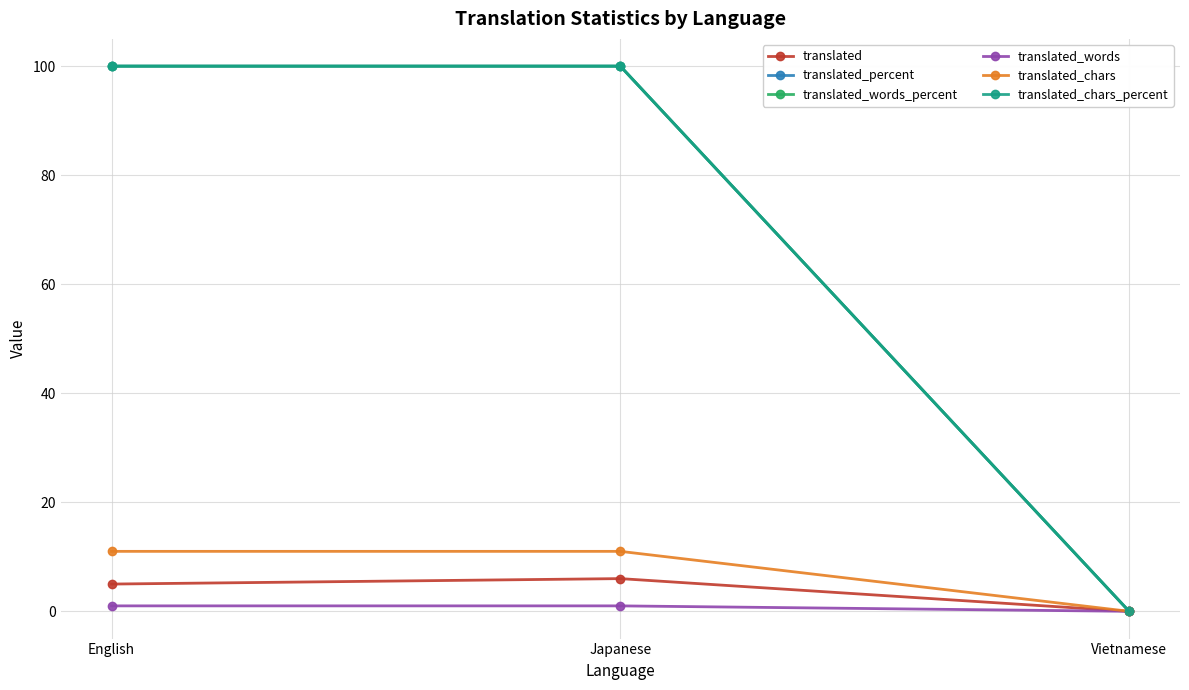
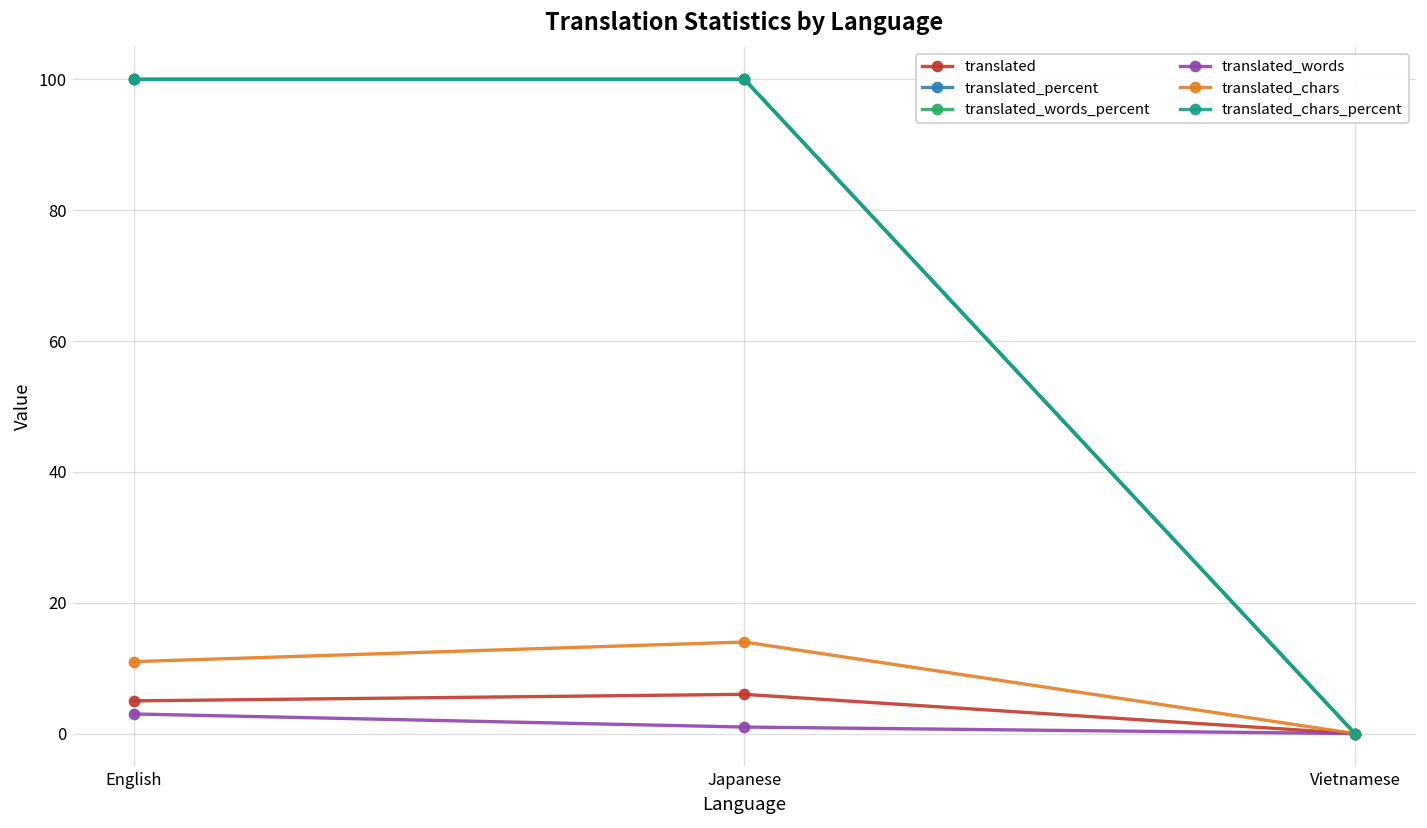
translated_words, English: 1 -> 3
translated_chars, Japanese: 11 -> 14
